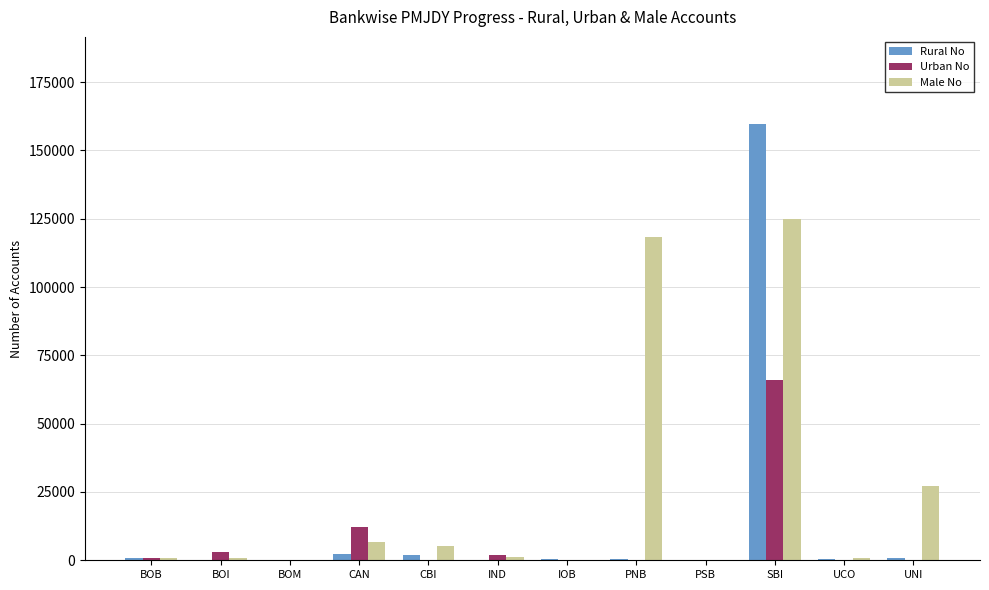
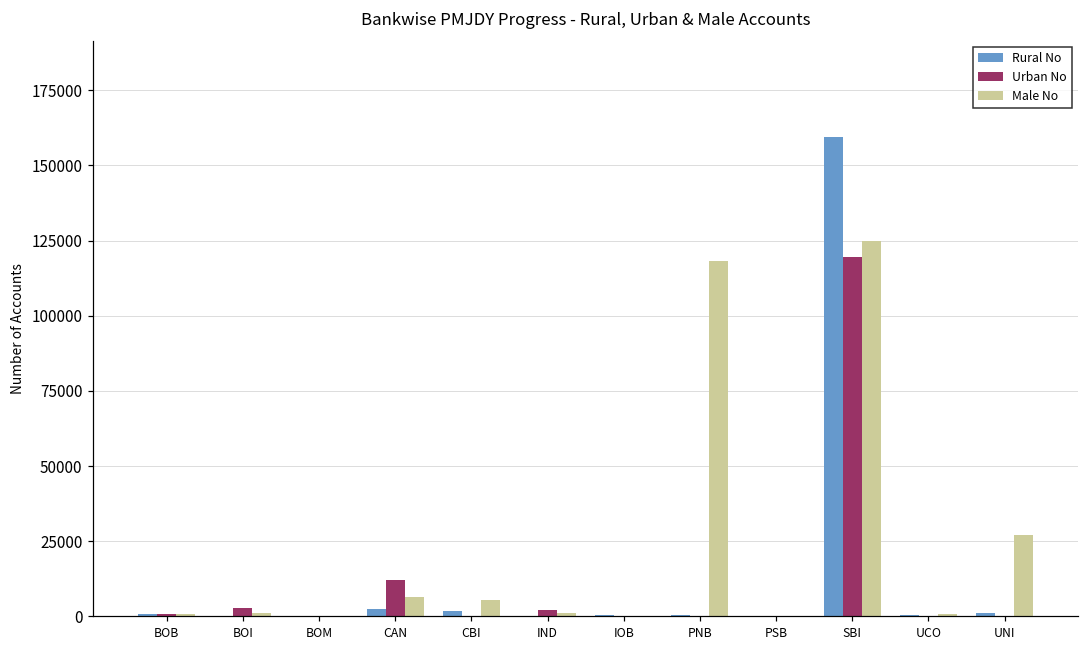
Urban No, SBI: 66000 -> 119000
